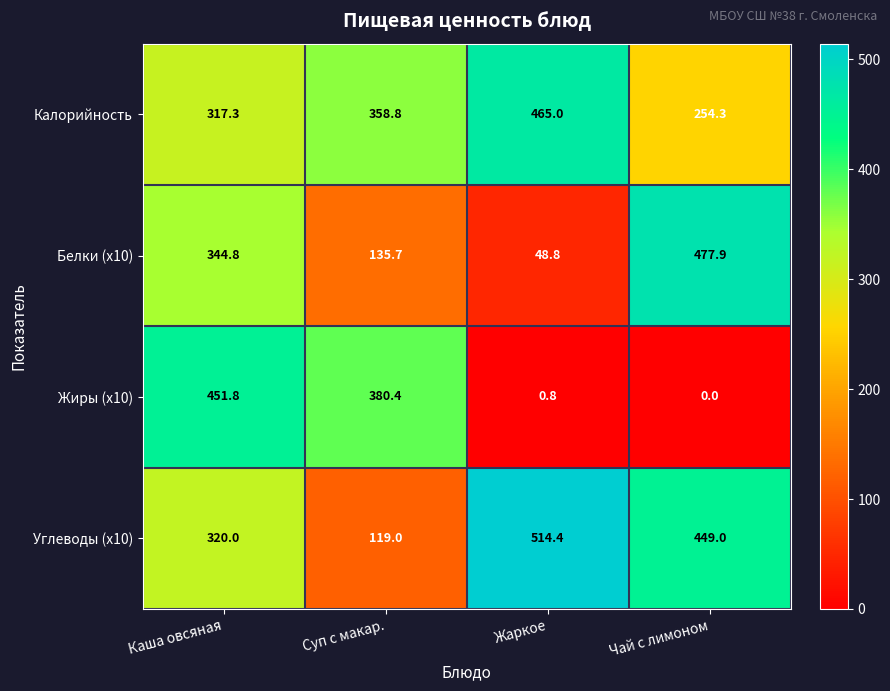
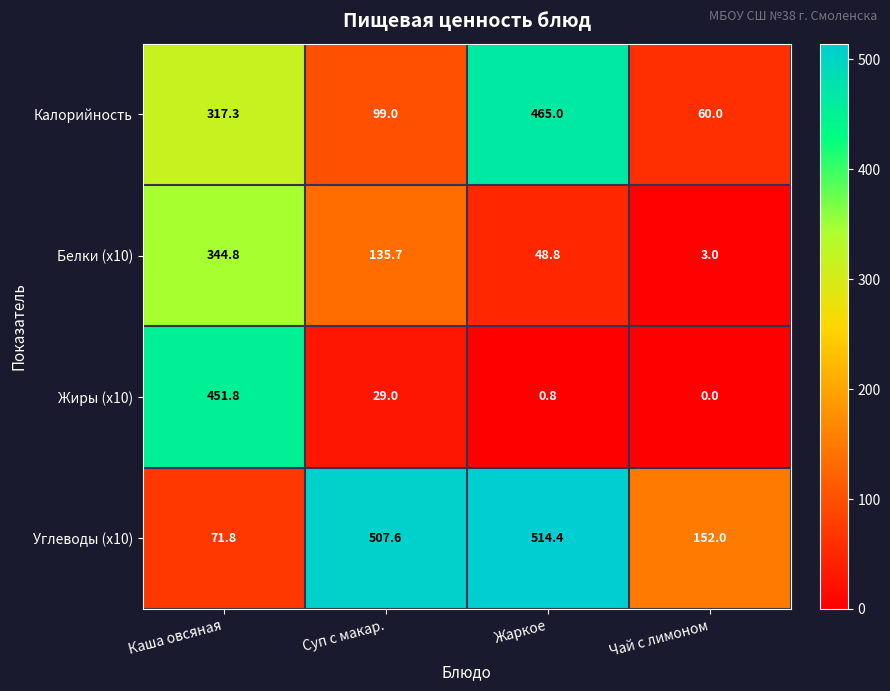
Калорийность, Суп с макар.: 358.8 -> 99.0
Калорийность, Чай с лимоном: 254.3 -> 60.0
Белки (x10), Чай с лимоном: 477.9 -> 3.0
Жиры (x10), Суп с макар.: 380.4 -> 29.0
Углеводы (x10), Каша овсяная: 320.0 -> 71.8
Углеводы (x10), Суп с макар.: 119.0 -> 507.6
Углеводы (x10), Чай с лимоном: 449.0 -> 152.0
